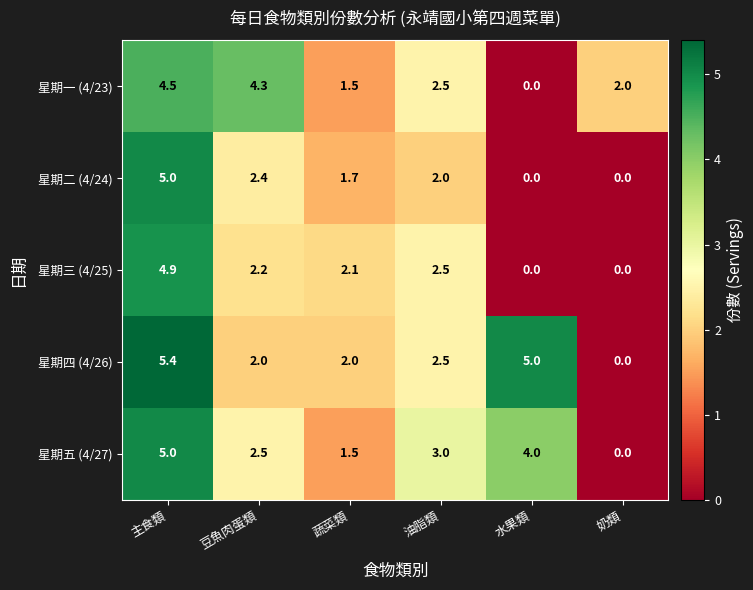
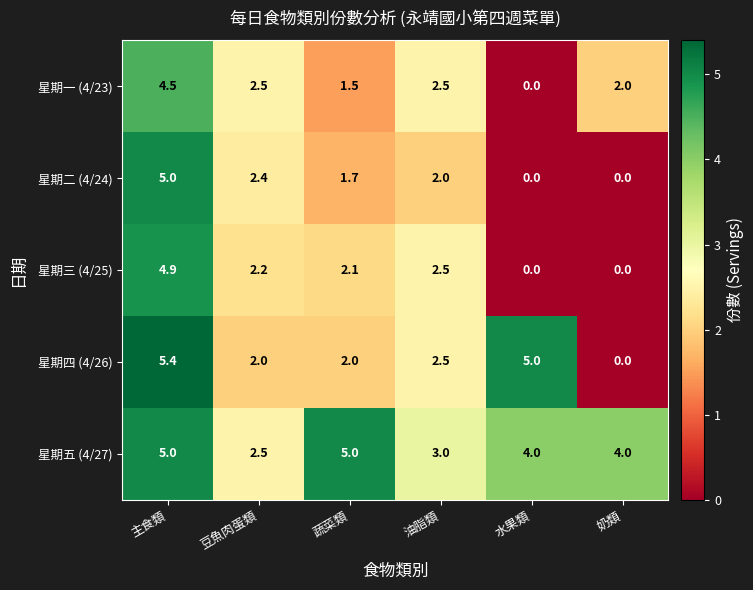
星期一 (4/23), 豆魚肉蛋類: 4.3 -> 2.5
星期五 (4/27), 蔬菜類: 1.5 -> 5.0
星期五 (4/27), 奶類: 0.0 -> 4.0
